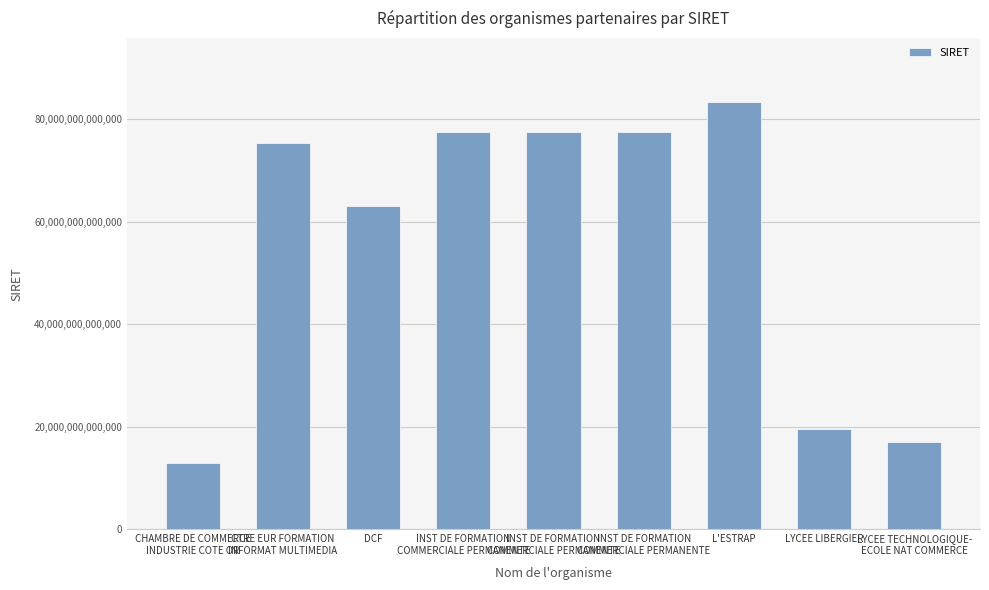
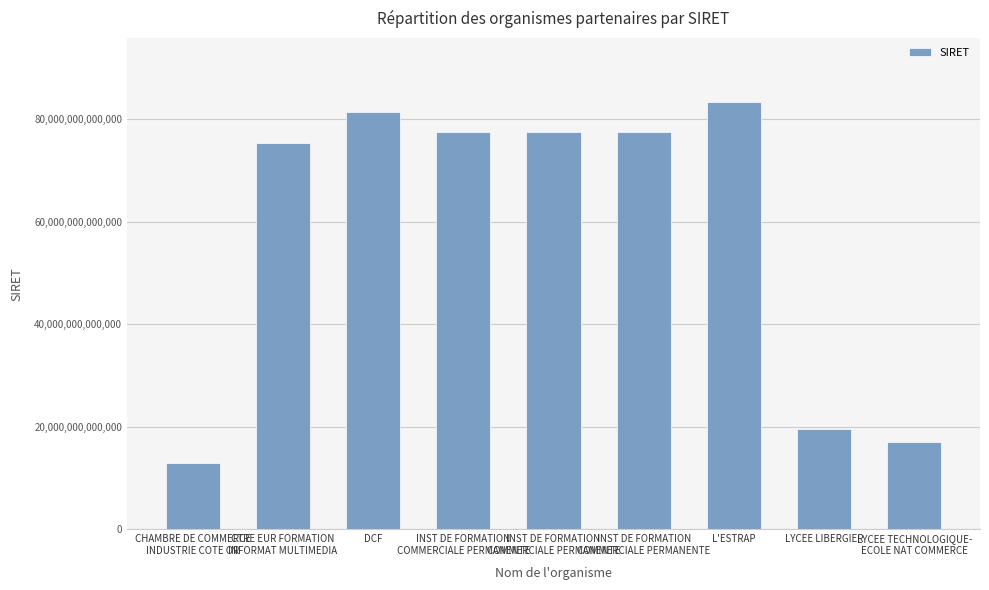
DCF: 63,000,000,000,000 -> 81,000,000,000,000
